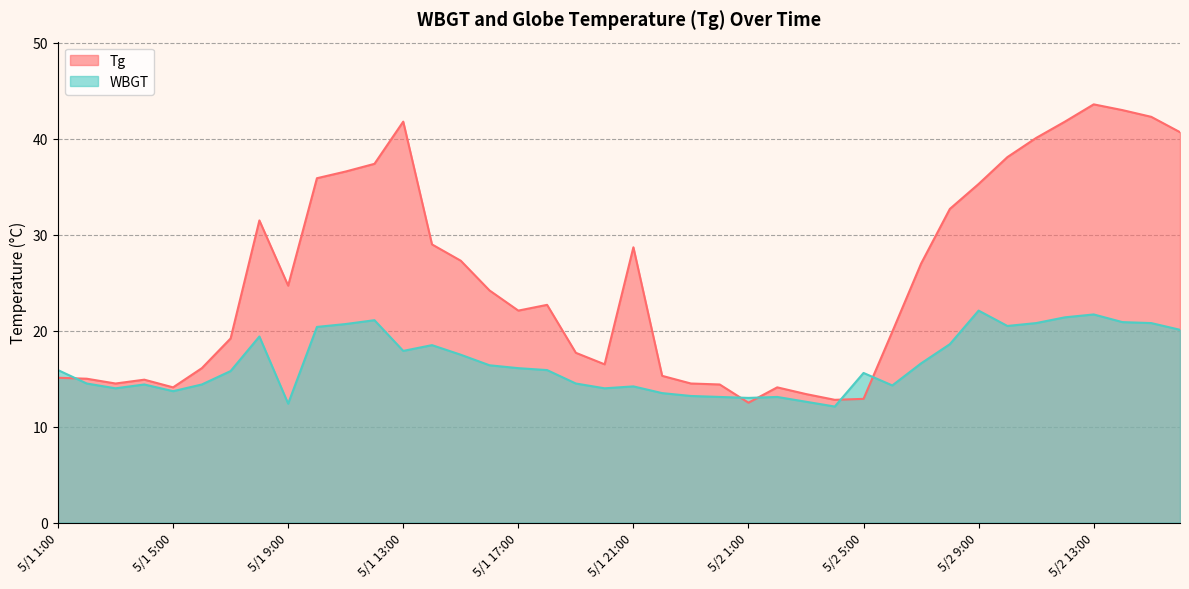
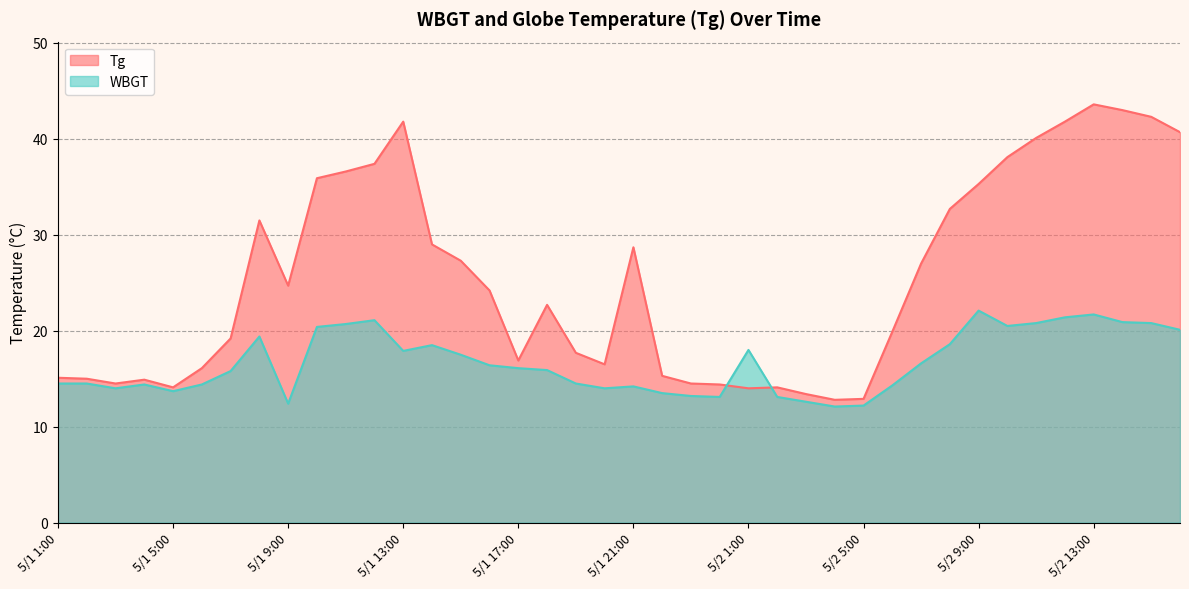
WBGT, 5/1 1:00: 16 -> 15
Tg, 5/1 17:00: 22 -> 17
Tg, 5/2 1:00: 13 -> 14
WBGT, 5/2 1:00: 13 -> 18
WBGT, 5/2 5:00: 16 -> 12
